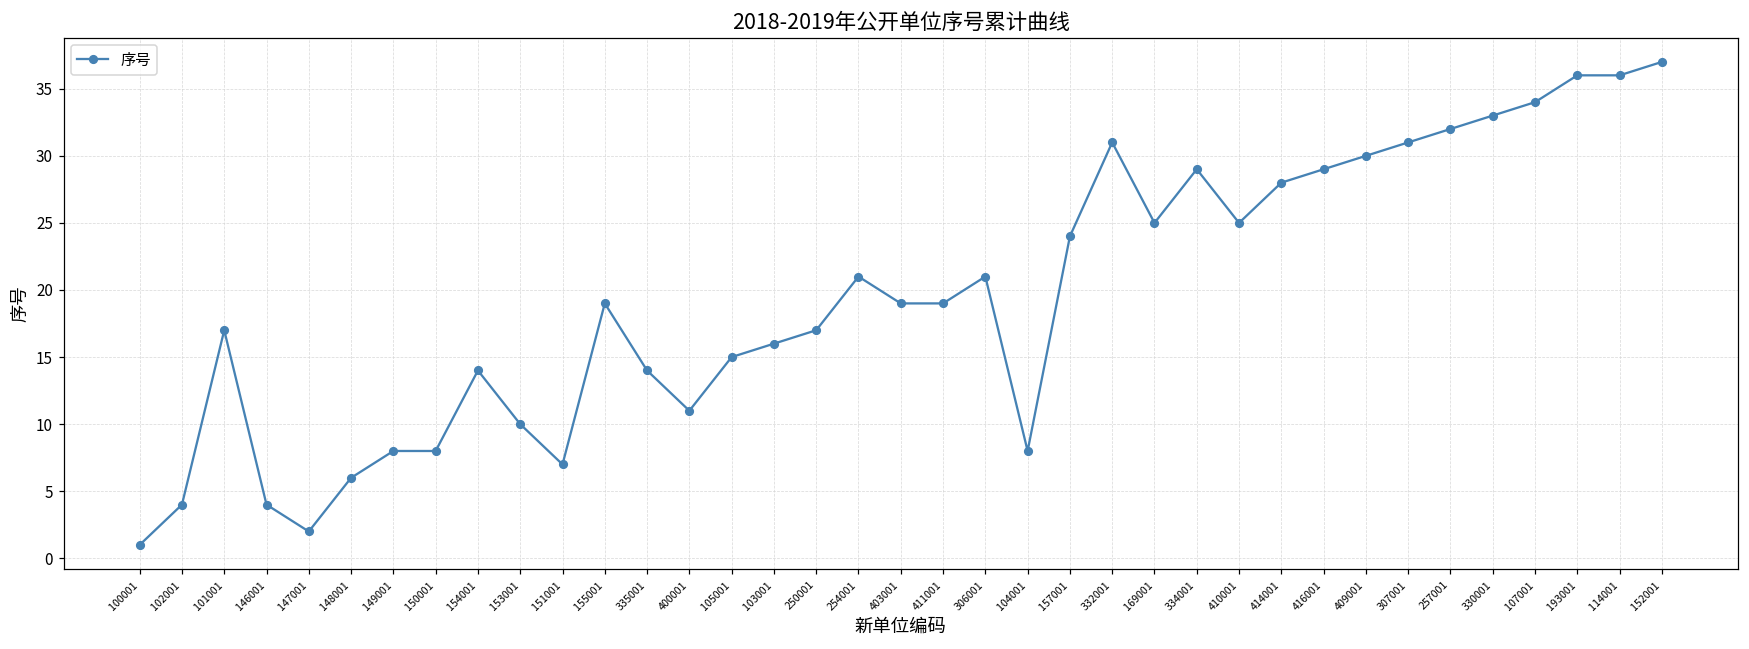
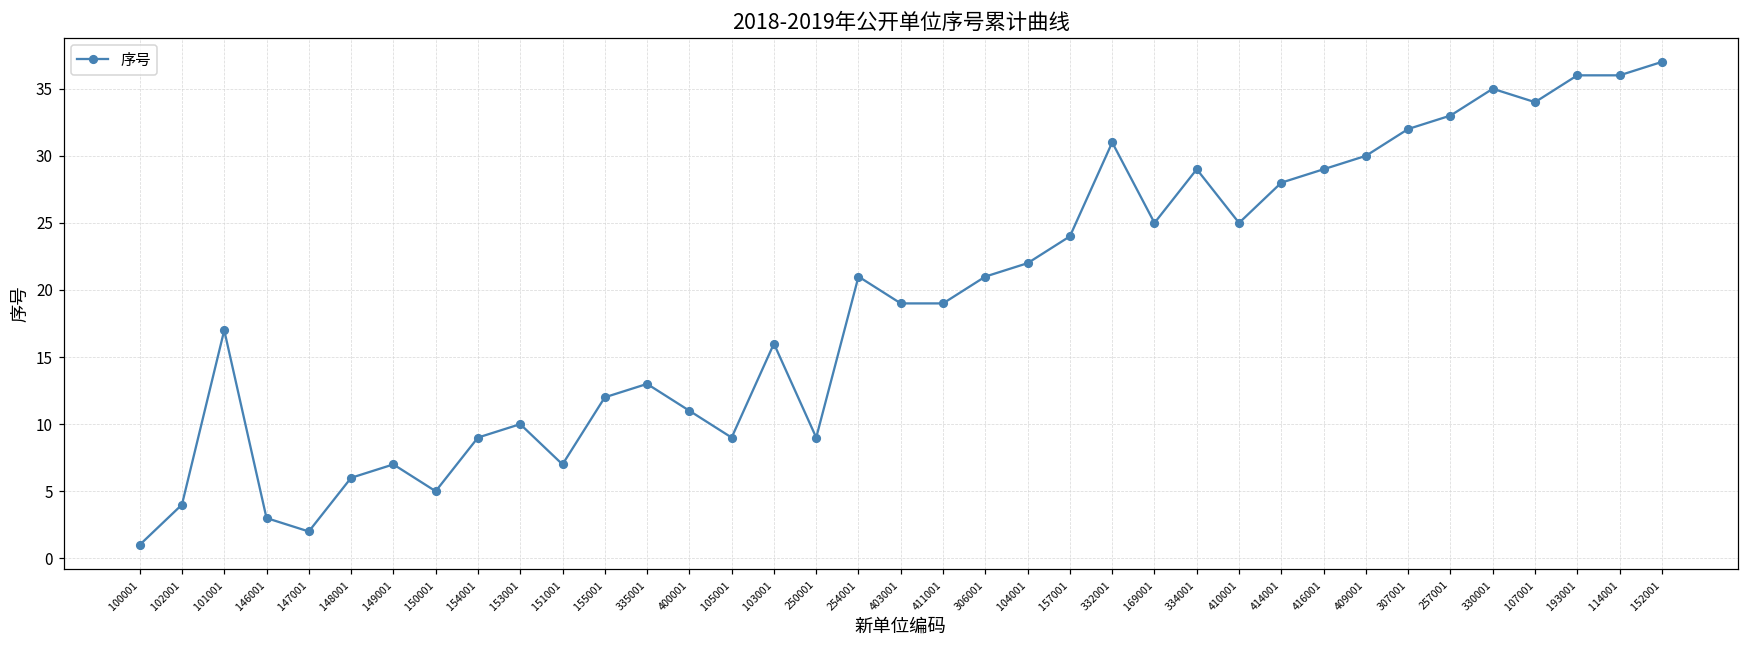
146001: 4 -> 3
149001: 8 -> 7
150001: 8 -> 5
154001: 14 -> 9
155001: 19 -> 12
335001: 14 -> 13
105001: 15 -> 9
250001: 17 -> 9
104001: 8 -> 22
307001: 31 -> 32
257001: 32 -> 33
330001: 33 -> 35
